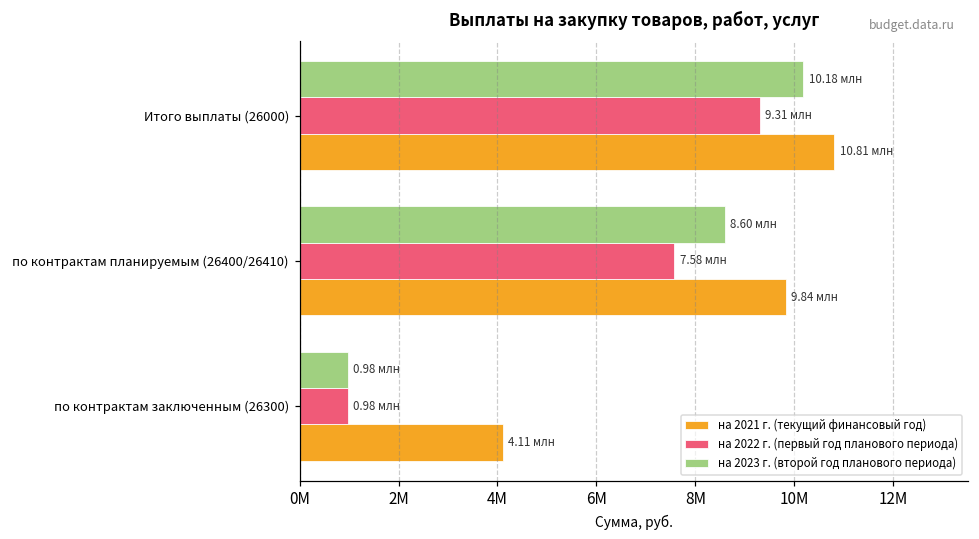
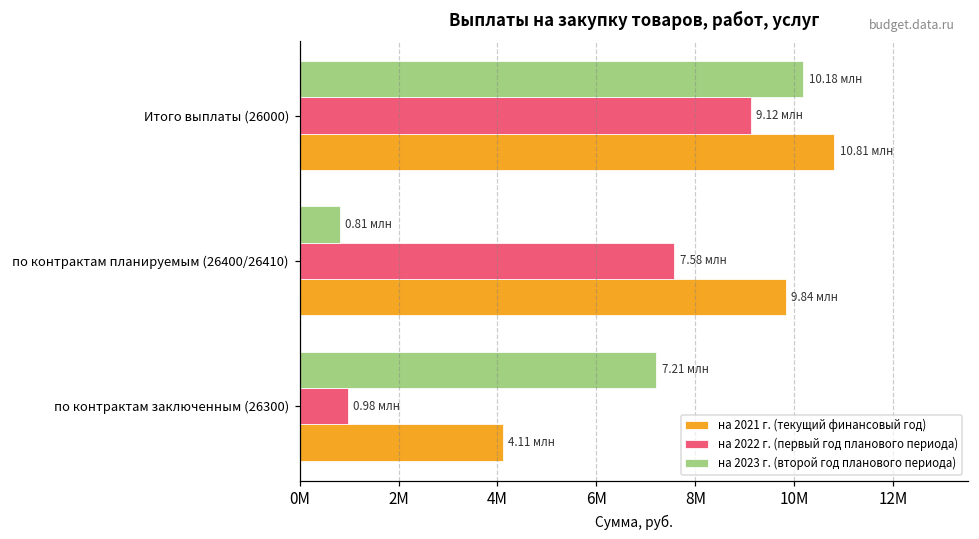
на 2022 г. (первый год планового периода), Итого выплаты (26000): 9.31 -> 9.12
на 2023 г. (второй год планового периода), по контрактам планируемым (26400/26410): 8.60 -> 0.81
на 2023 г. (второй год планового периода), по контрактам заключенным (26300): 0.98 -> 7.21
